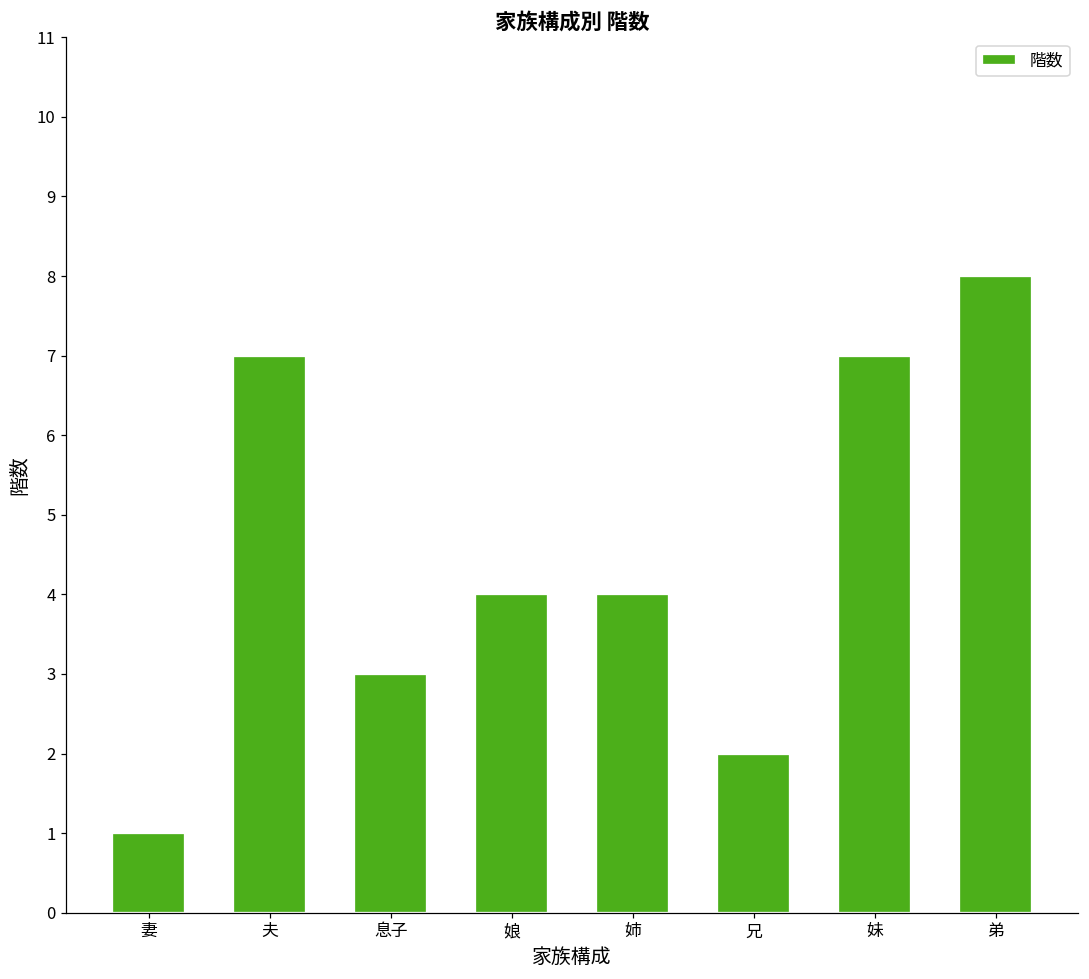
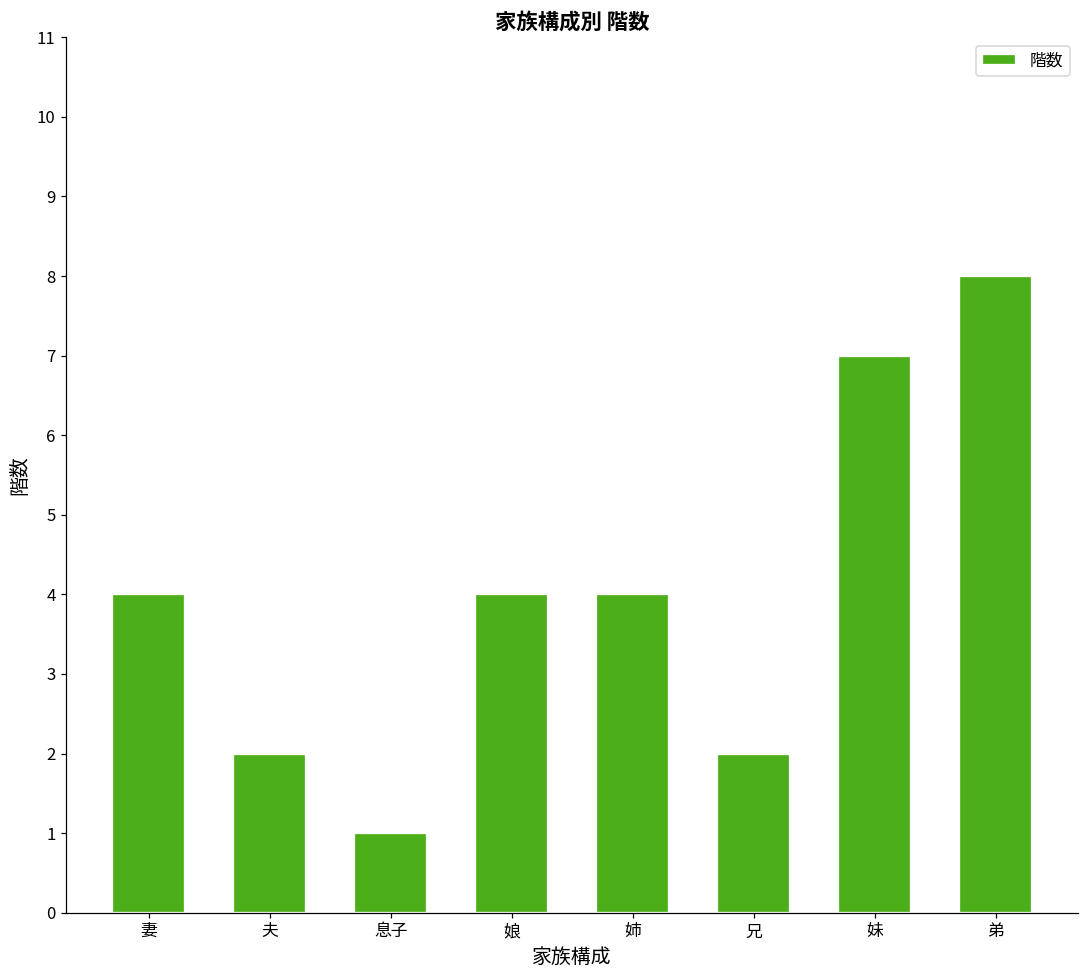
妻: 1 -> 4
夫: 7 -> 2
息子: 3 -> 1
